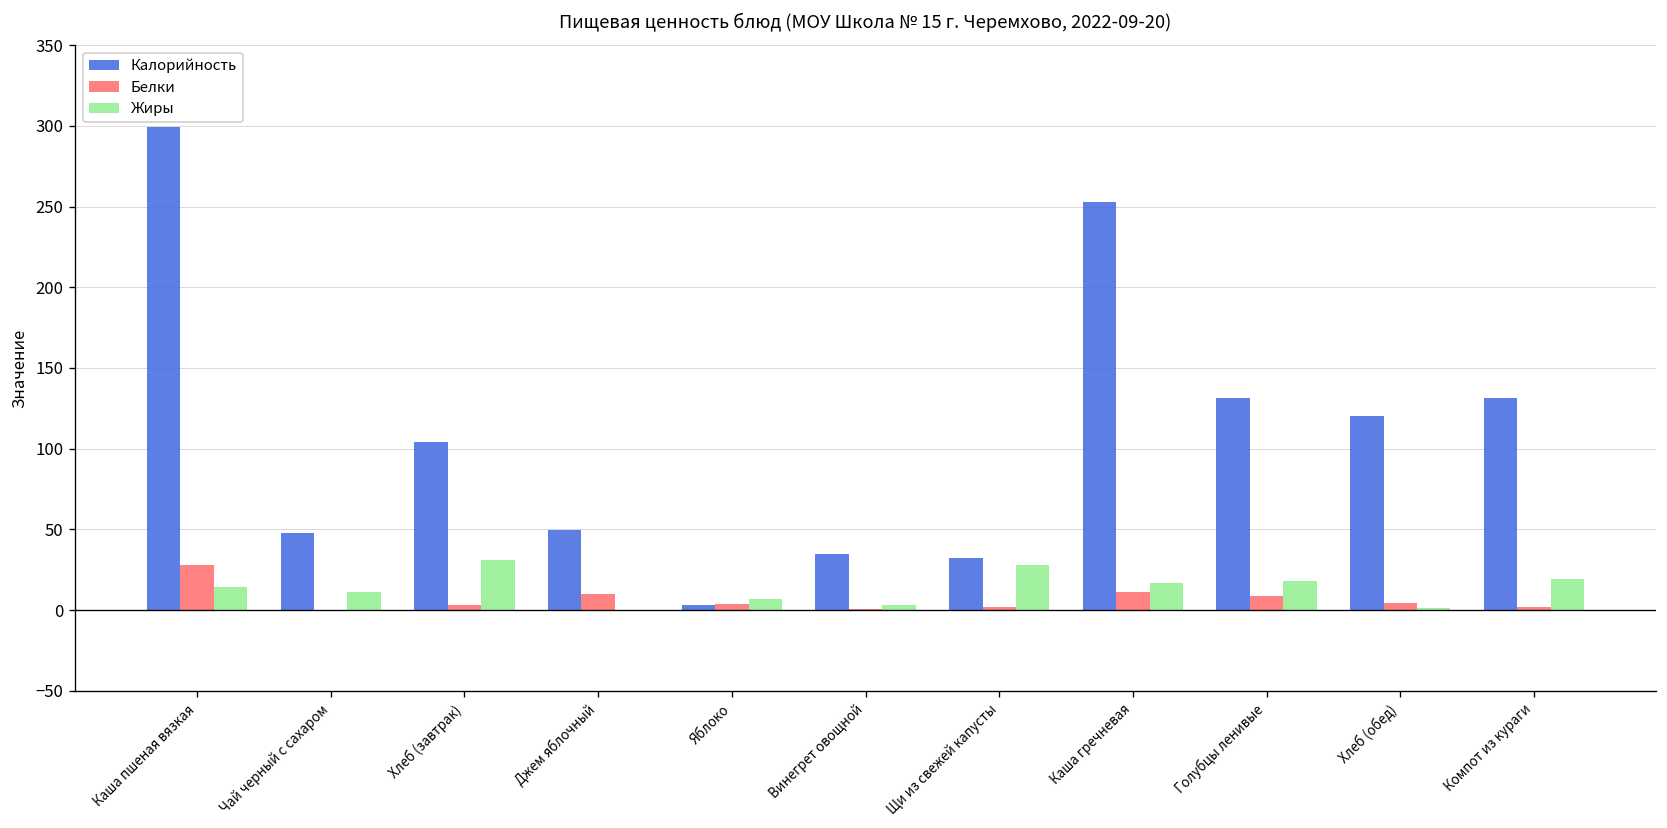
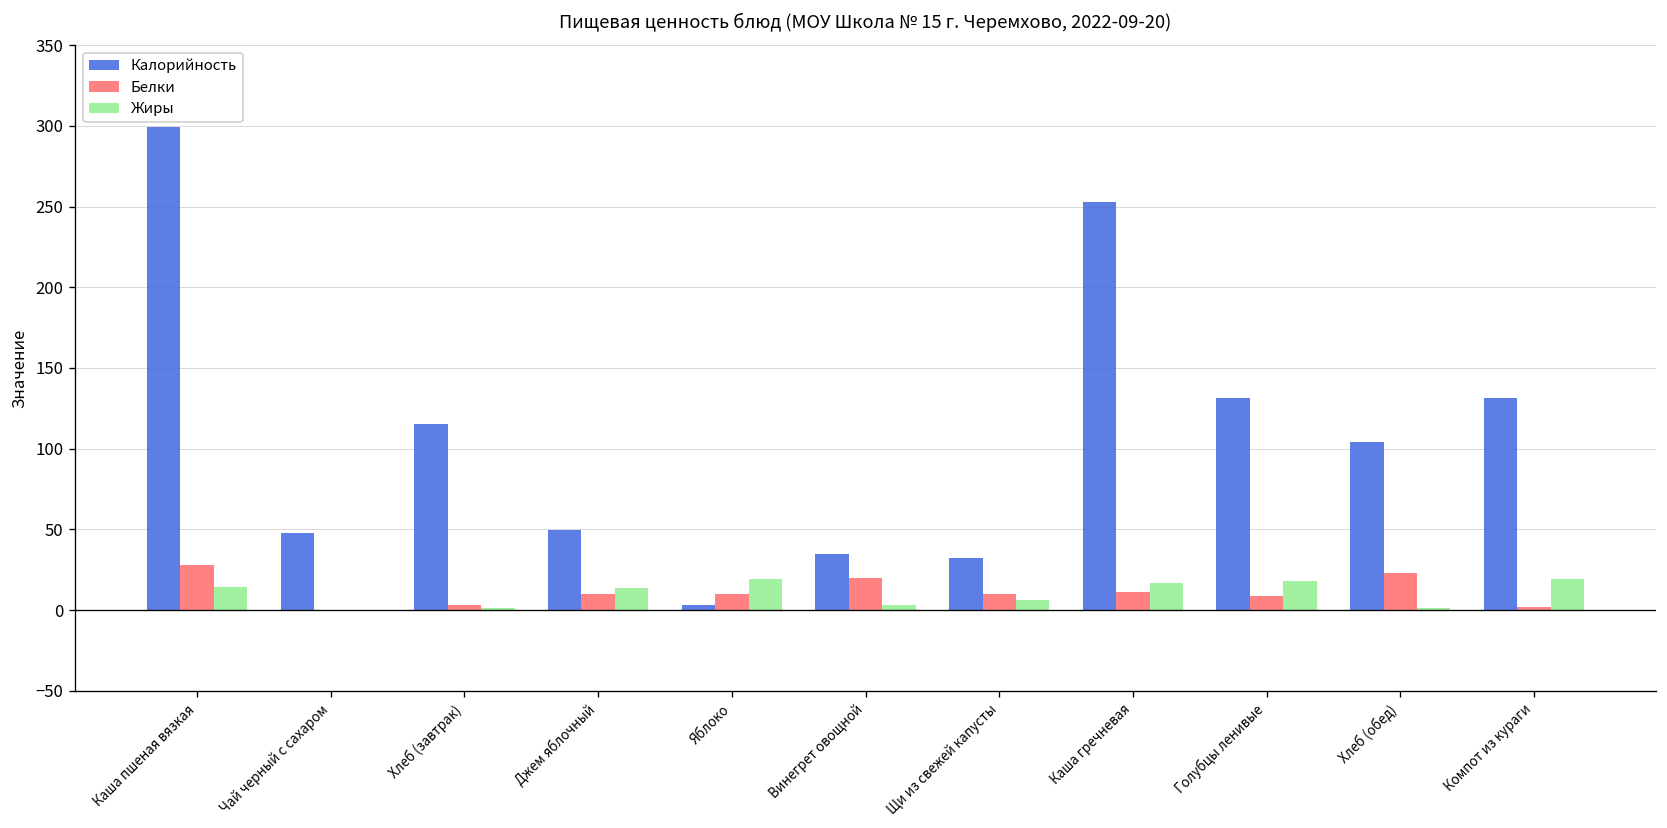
Жиры, Чай черный с сахаром: 11 -> 0
Калорийность, Хлеб (завтрак): 104 -> 115
Жиры, Хлеб (завтрак): 31 -> 1
Жиры, Джем яблочный: 0 -> 14
Белки, Яблоко: 4 -> 10
Жиры, Яблоко: 7 -> 19
Белки, Винегрет овощной: 1 -> 20
Белки, Щи из свежей капусты: 2 -> 10
Жиры, Щи из свежей капусты: 28 -> 6
Калорийность, Хлеб (обед): 120 -> 104
Белки, Хлеб (обед): 4 -> 23
